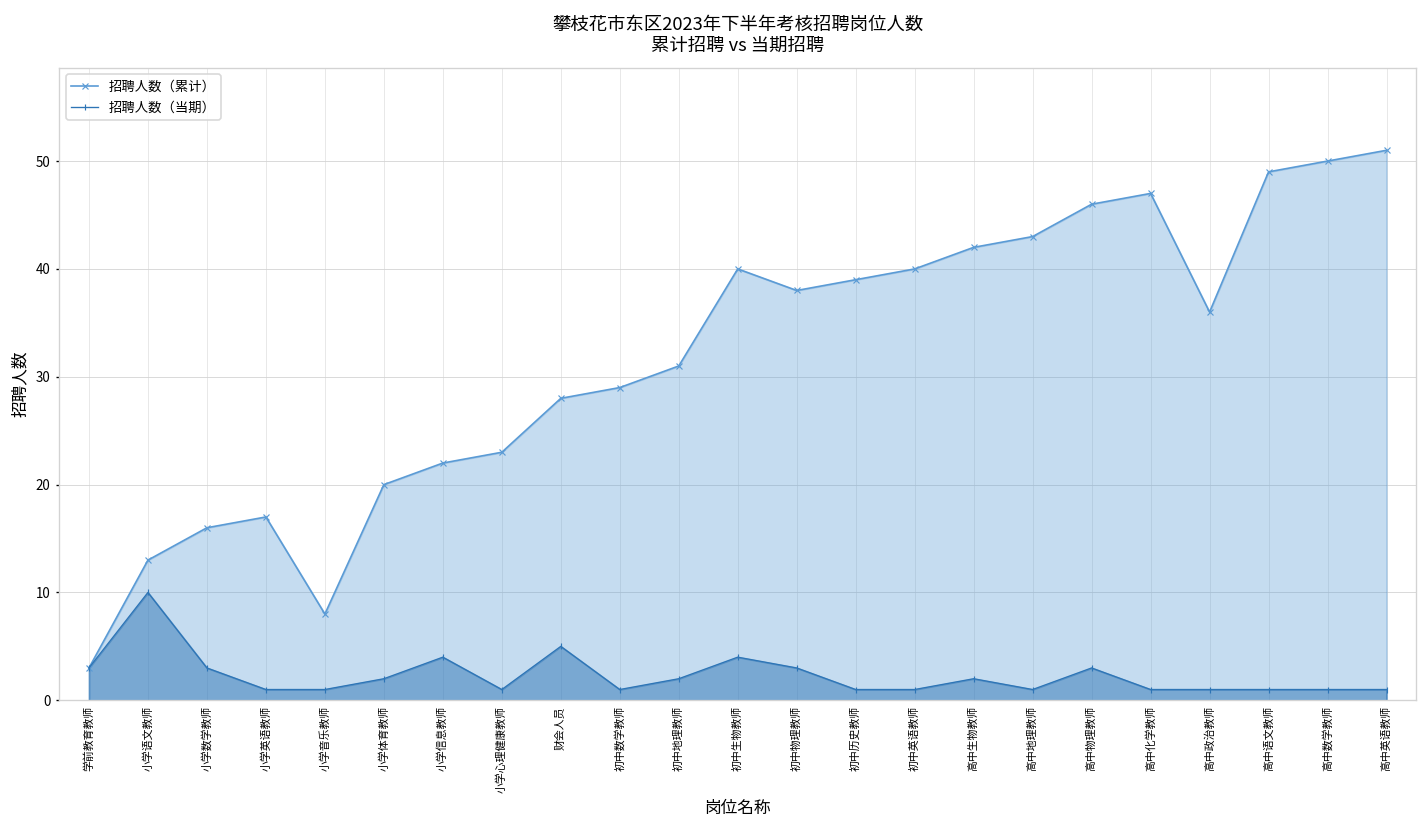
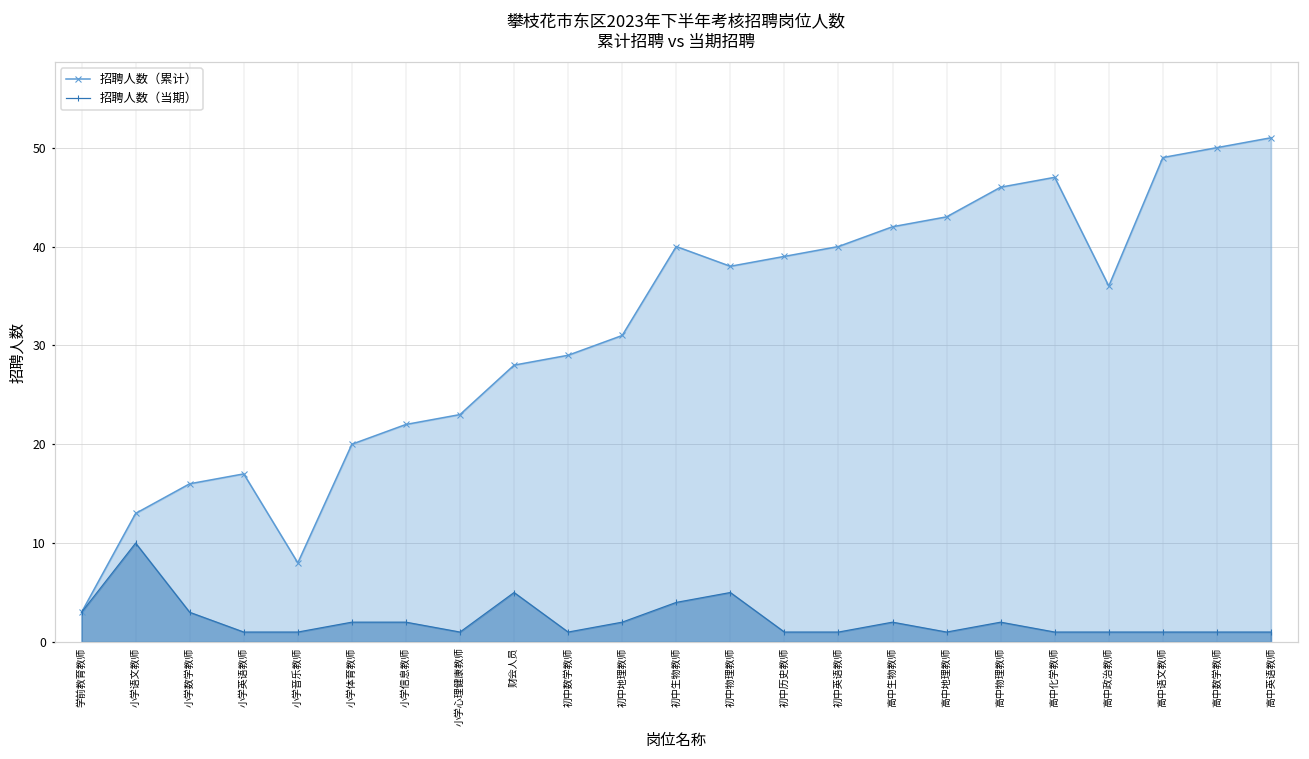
招聘人数（当期）, 小学信息教师: 4 -> 2
招聘人数（当期）, 初中物理教师: 3 -> 5
招聘人数（当期）, 高中物理教师: 3 -> 2
